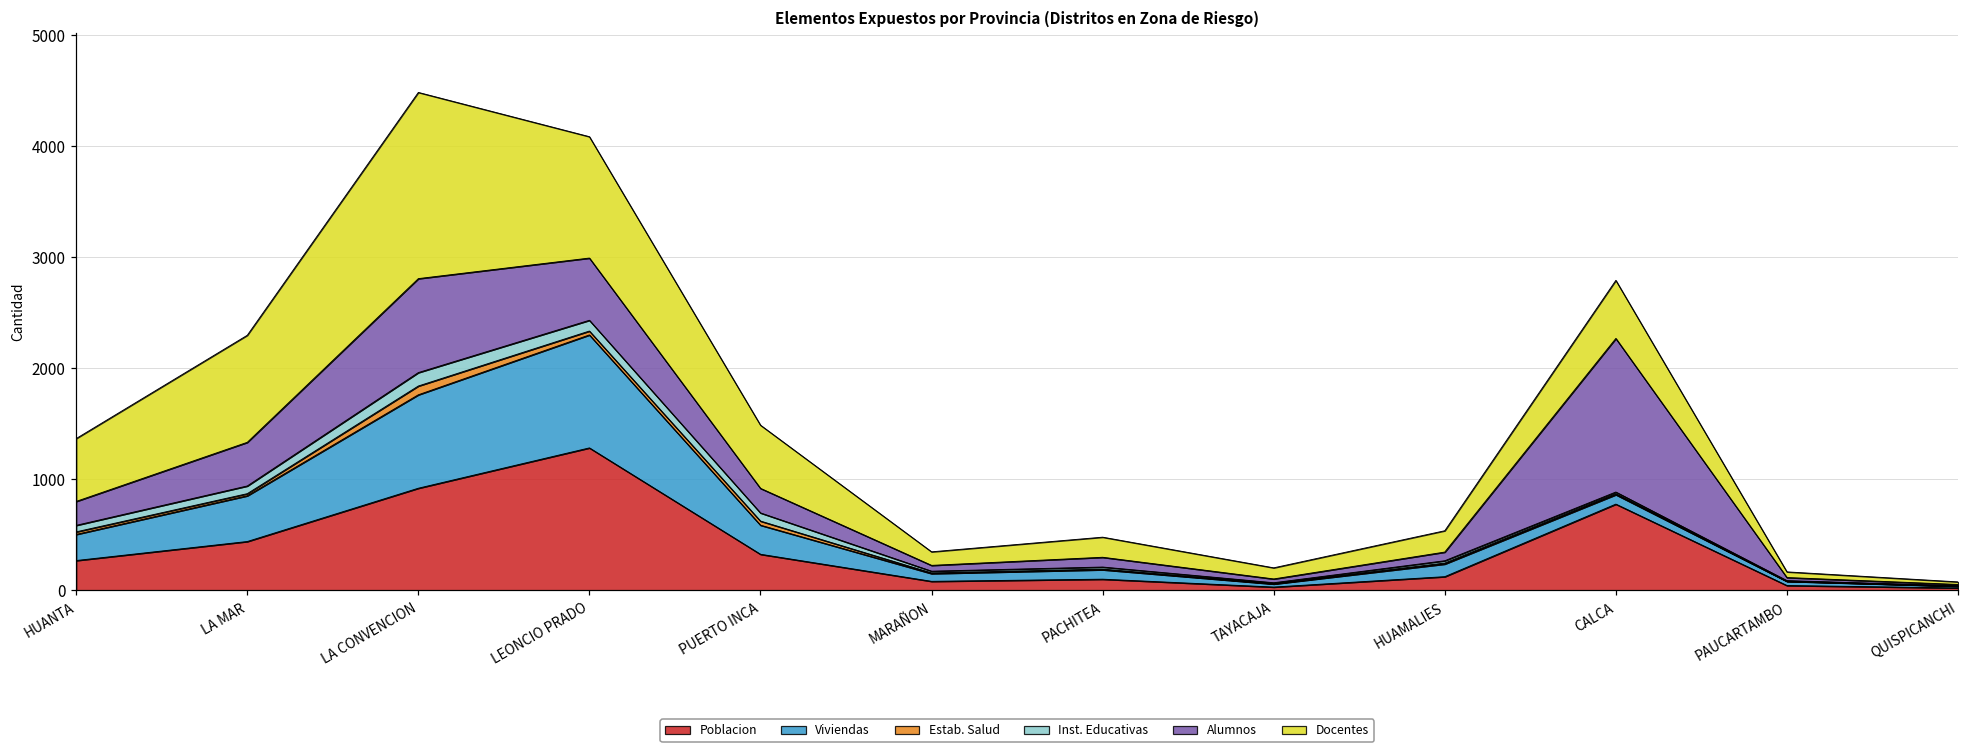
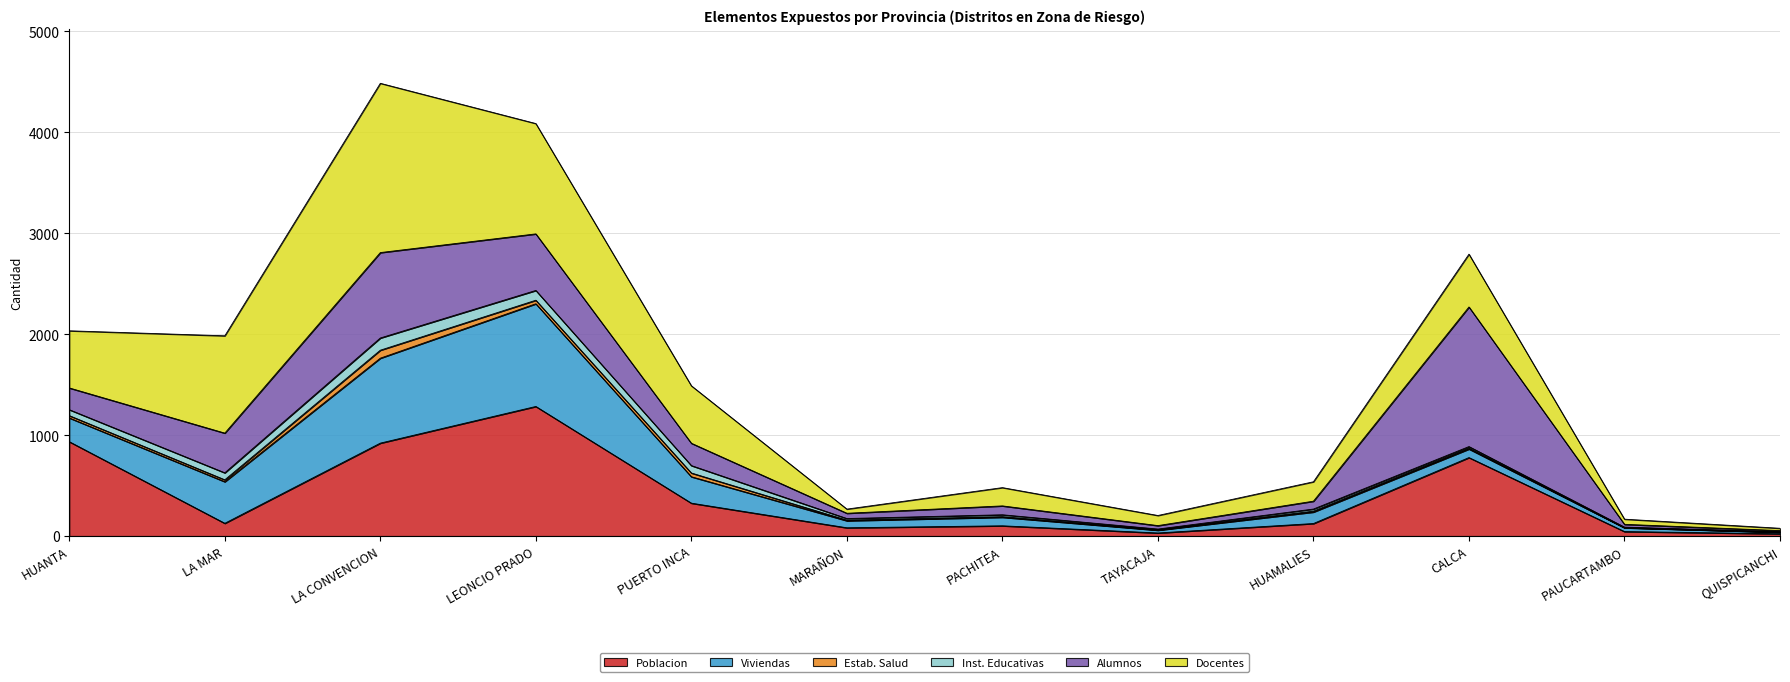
Poblacion, HUANTA: 270 -> 930
Poblacion, LA MAR: 440 -> 130
Docentes, MARAÑON: 120 -> 40
